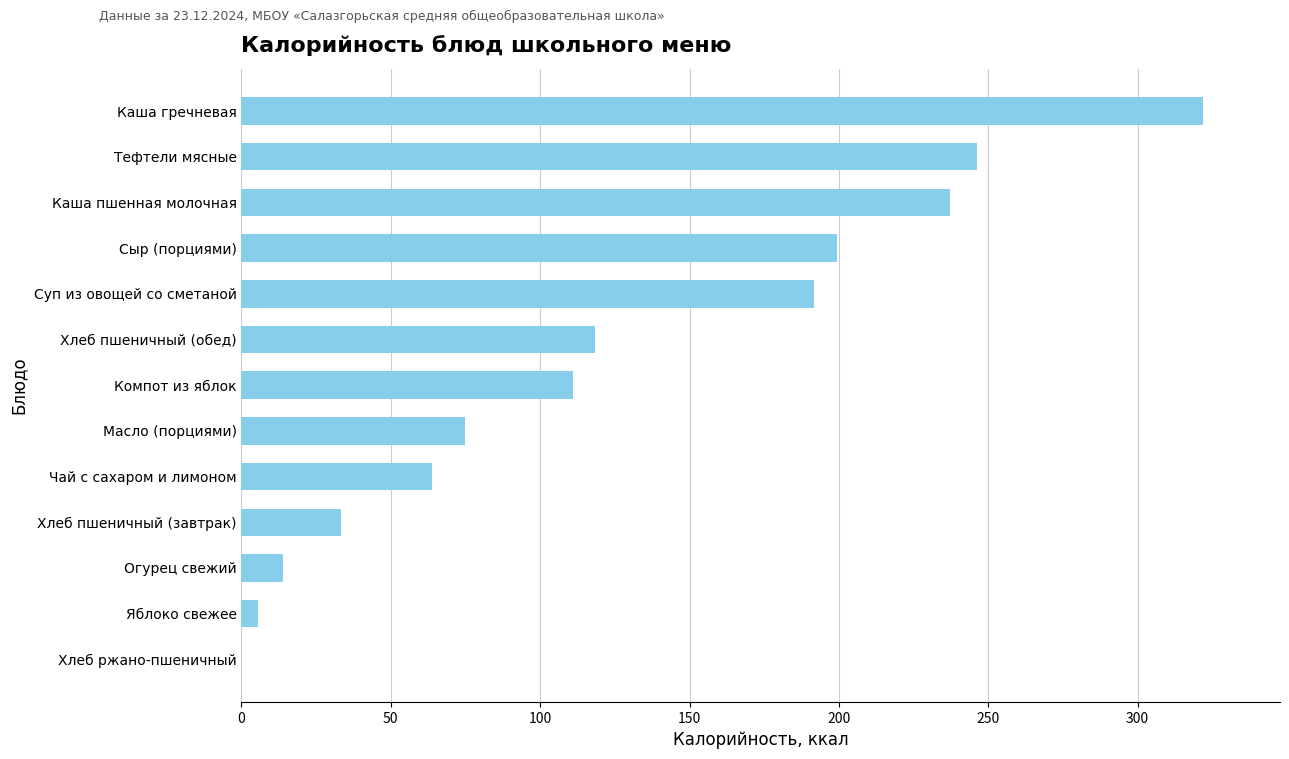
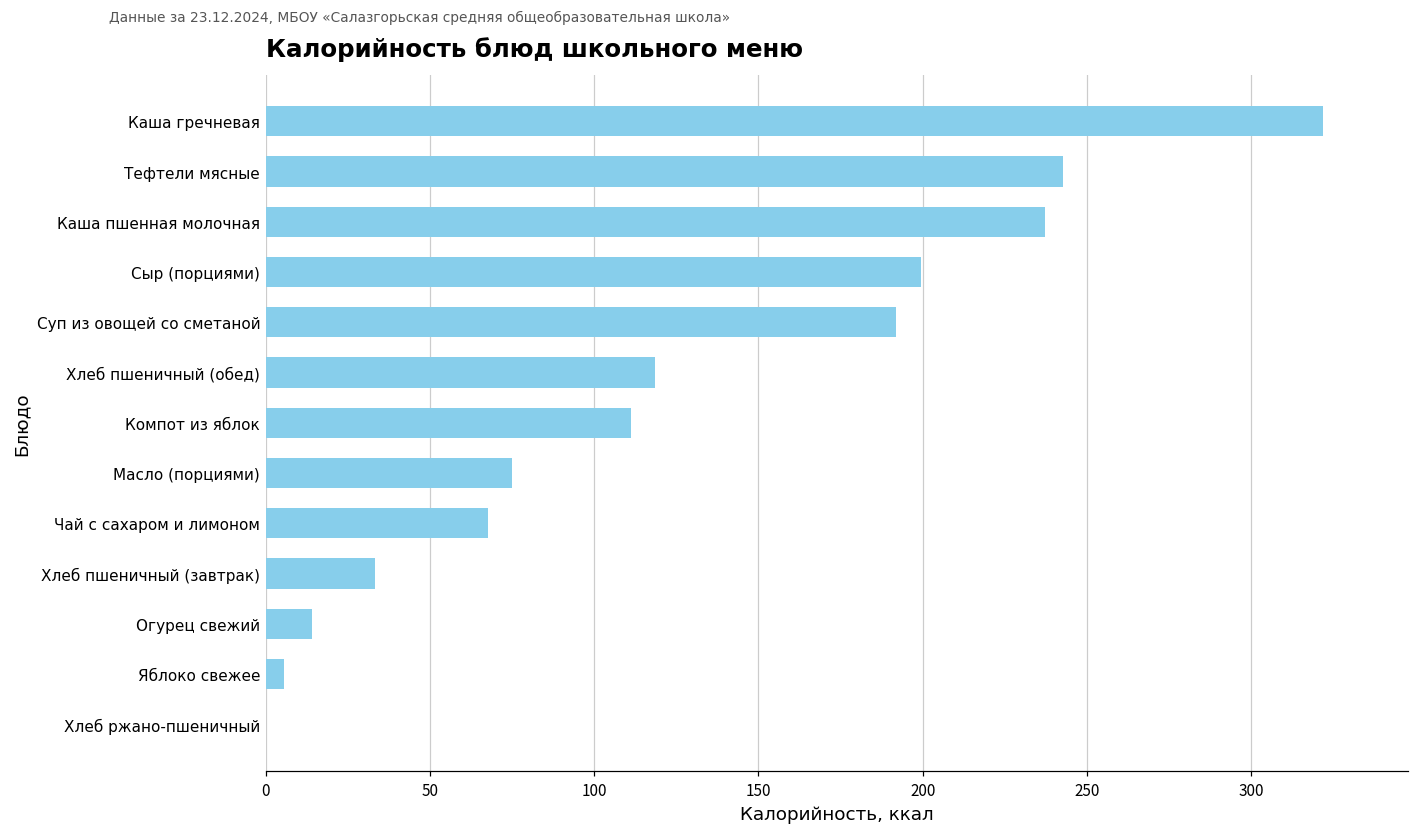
Тефтели мясные: 246 -> 243
Чай с сахаром и лимоном: 64 -> 68
